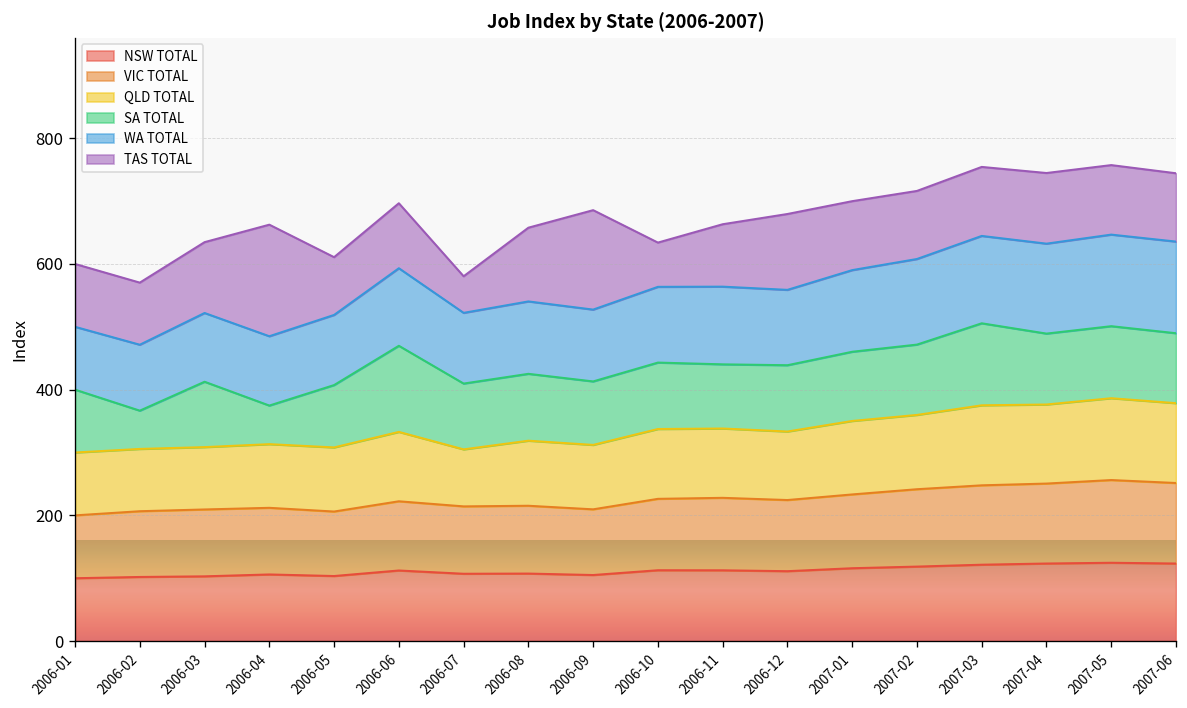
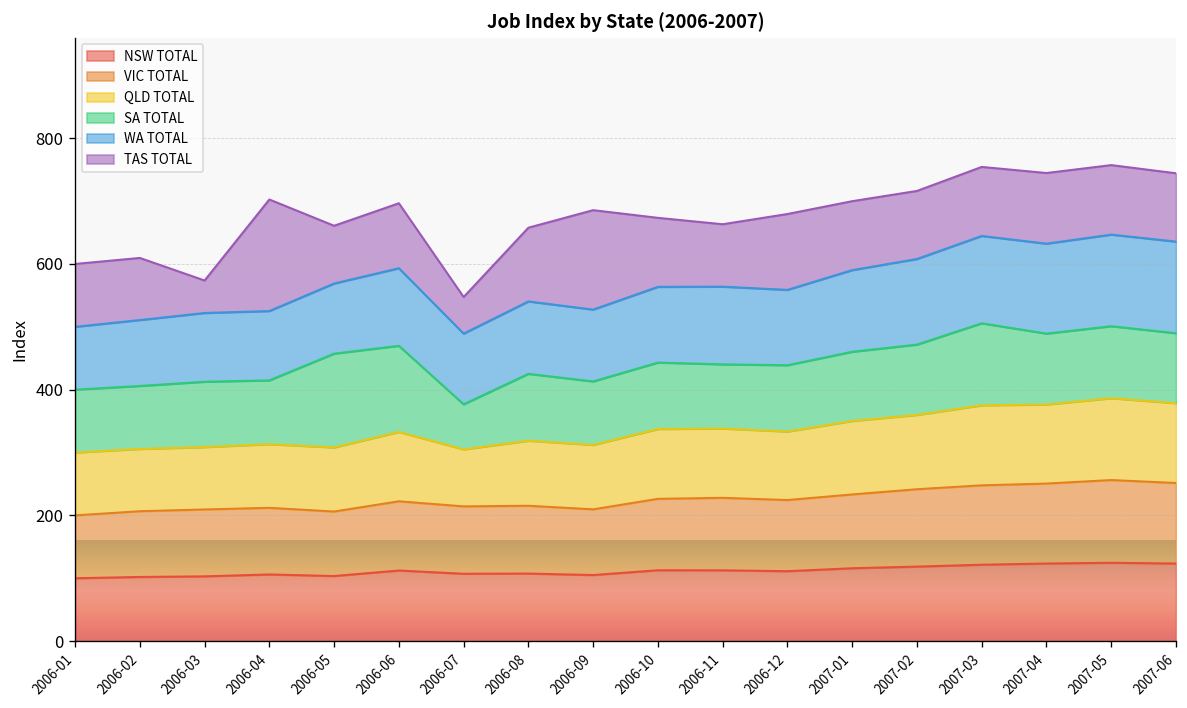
SA TOTAL, 2006-02: 60 -> 100
TAS TOTAL, 2006-03: 110 -> 50
SA TOTAL, 2006-04: 60 -> 100
SA TOTAL, 2006-05: 100 -> 150
SA TOTAL, 2006-07: 100 -> 70
TAS TOTAL, 2006-10: 70 -> 110
